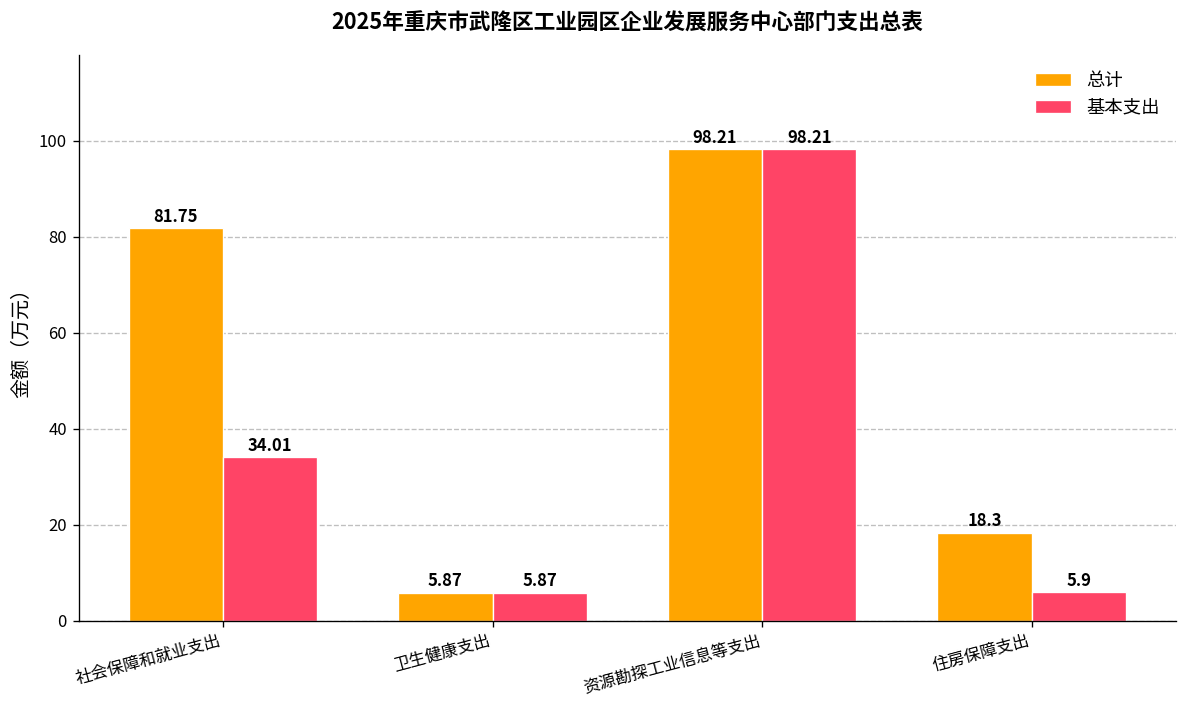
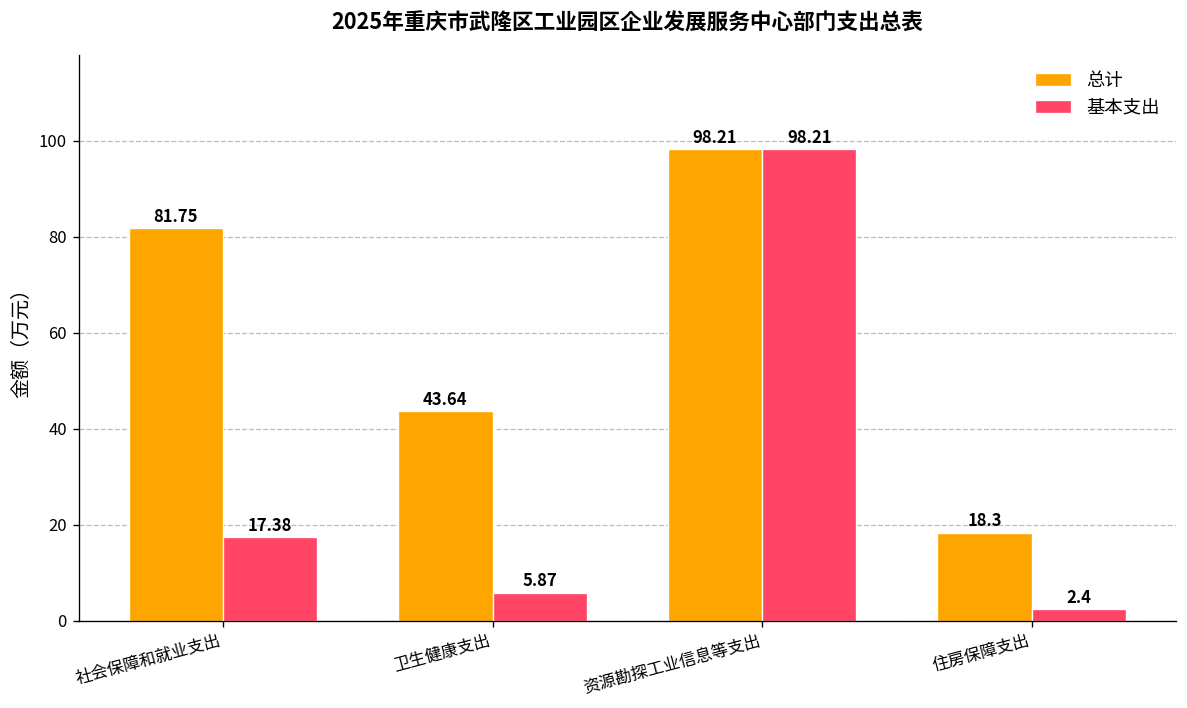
基本支出, 社会保障和就业支出: 34.01 -> 17.38
总计, 卫生健康支出: 5.87 -> 43.64
基本支出, 住房保障支出: 5.9 -> 2.4
